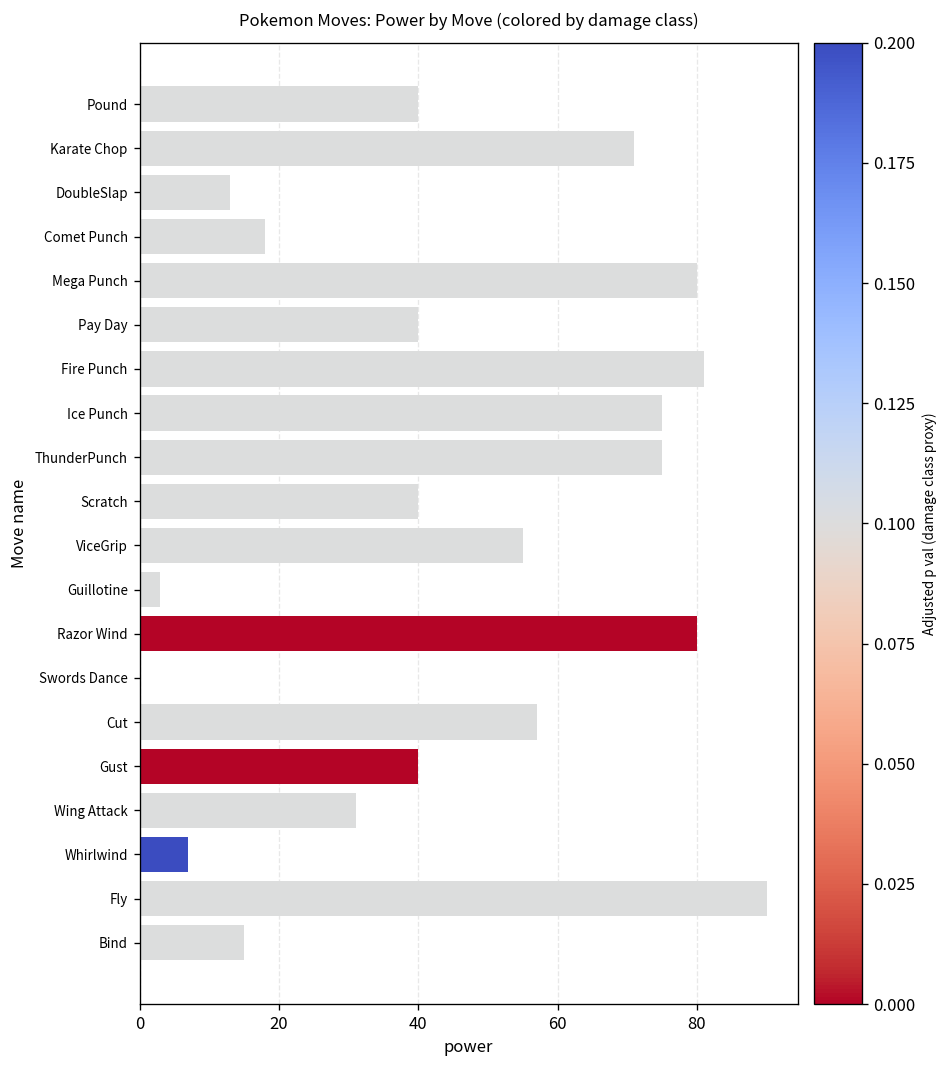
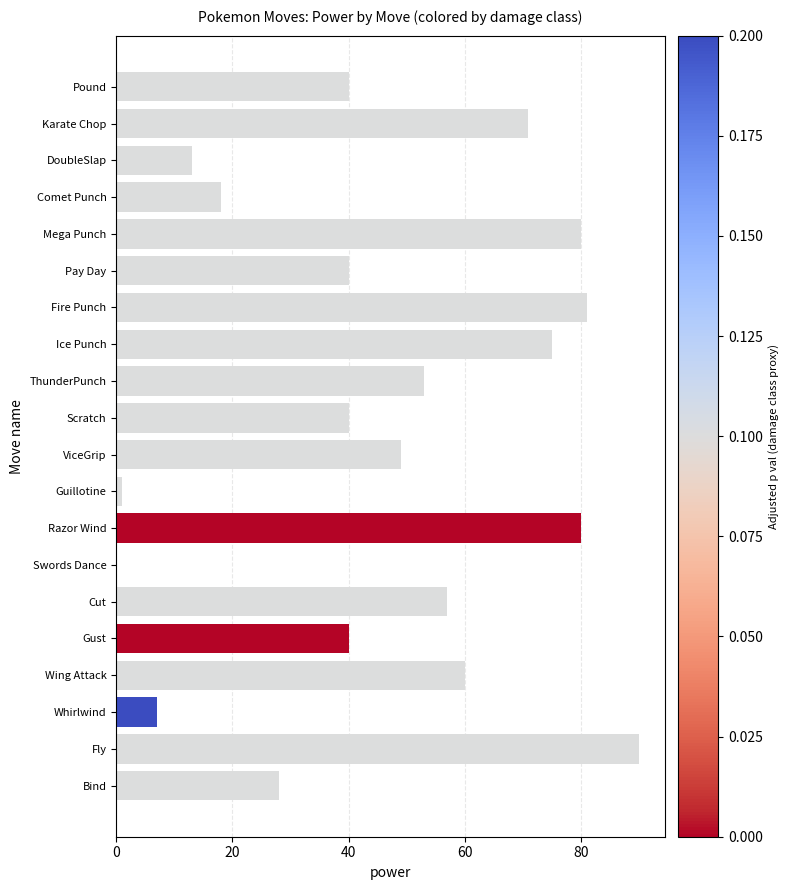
ThunderPunch: 75 -> 53
ViceGrip: 55 -> 49
Guillotine: 3 -> 1
Wing Attack: 31 -> 60
Bind: 15 -> 28
